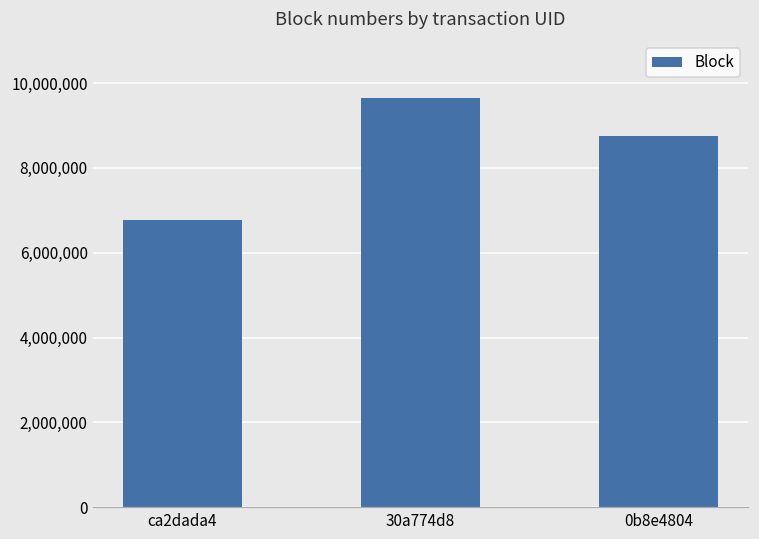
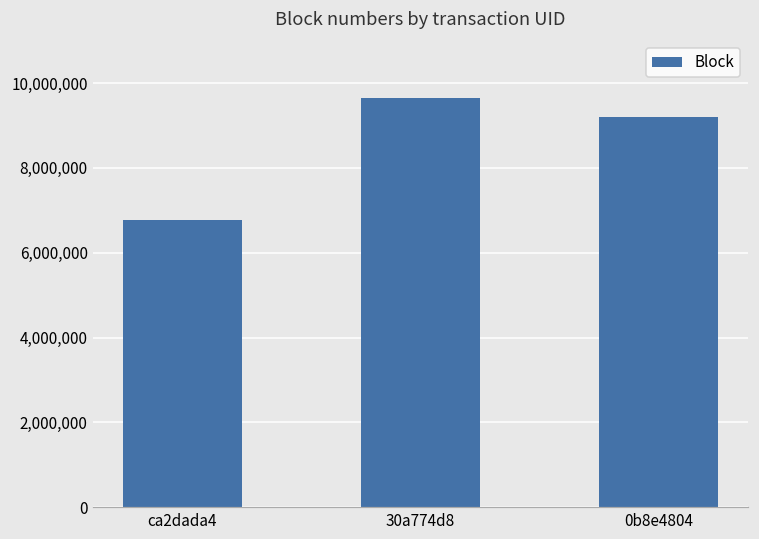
0b8e4804: 8,700,000 -> 9,200,000
